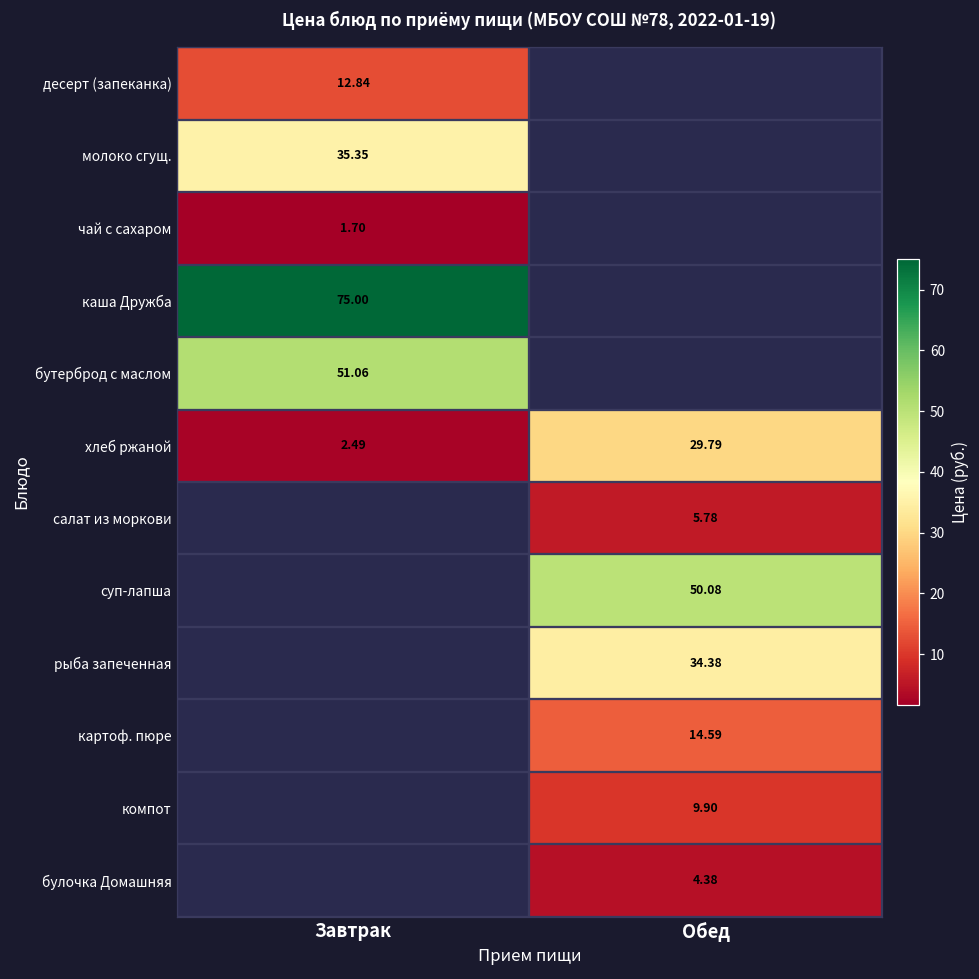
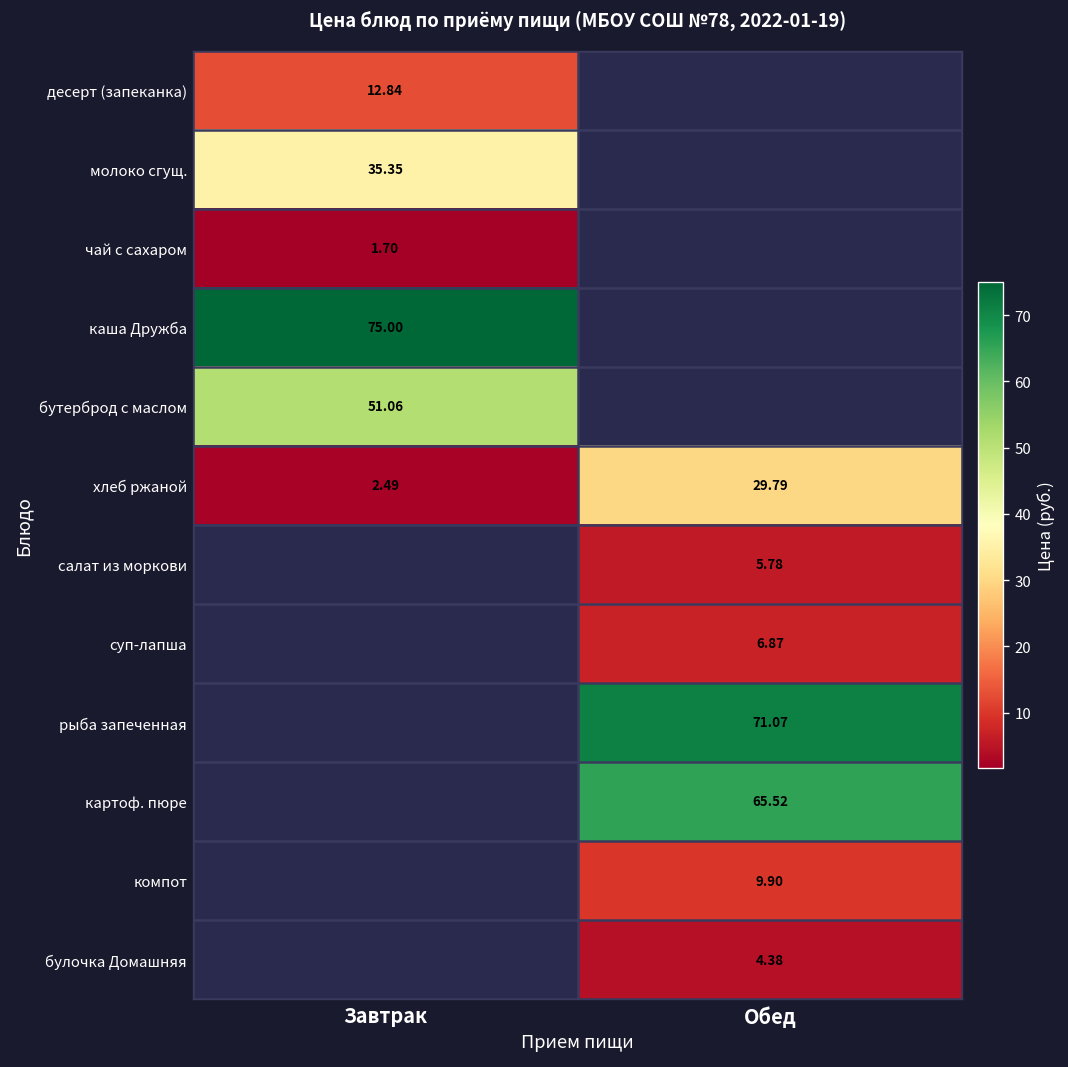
суп-лапша, Обед: 50.08 -> 6.87
рыба запеченная, Обед: 34.38 -> 71.07
картоф. пюре, Обед: 14.59 -> 65.52
